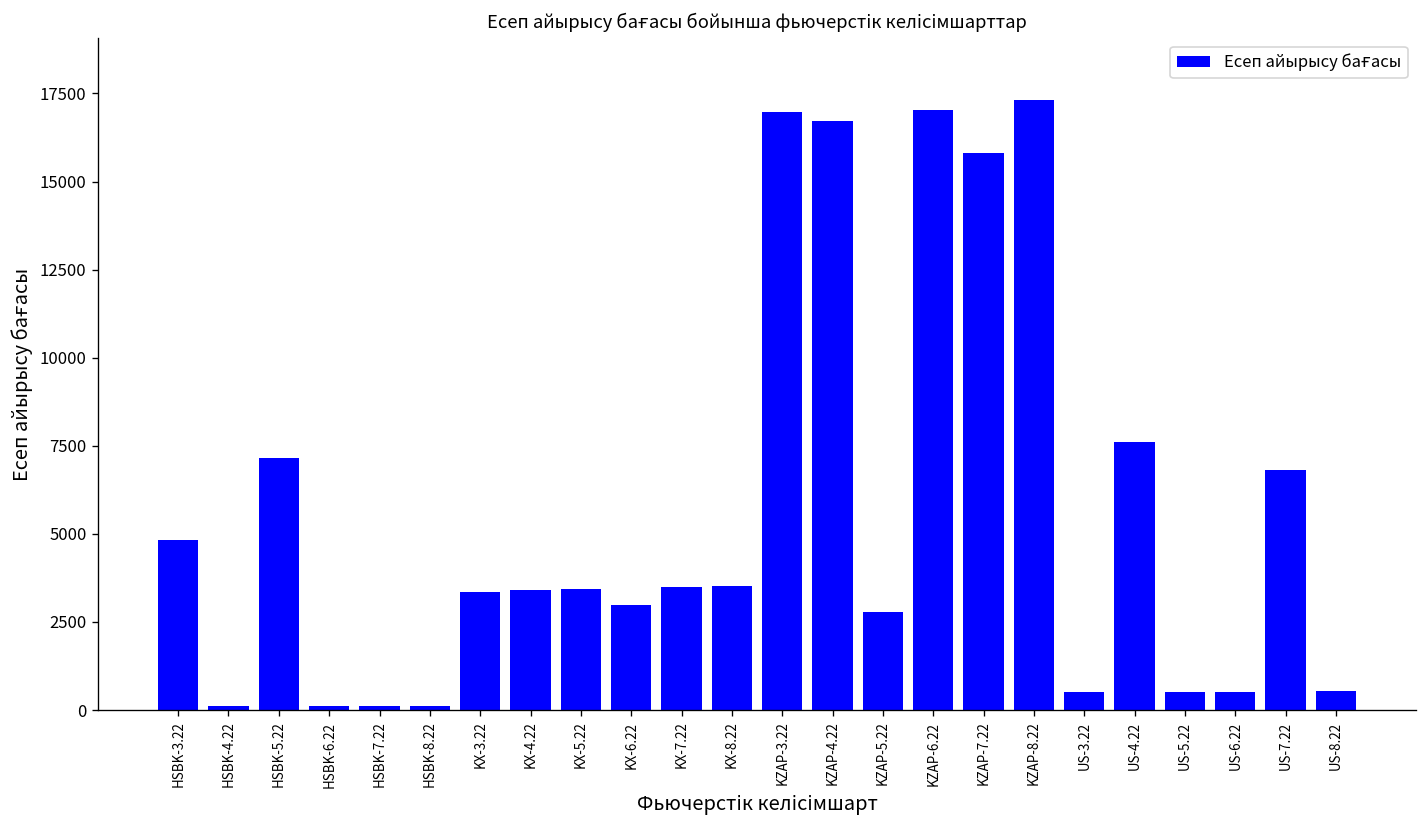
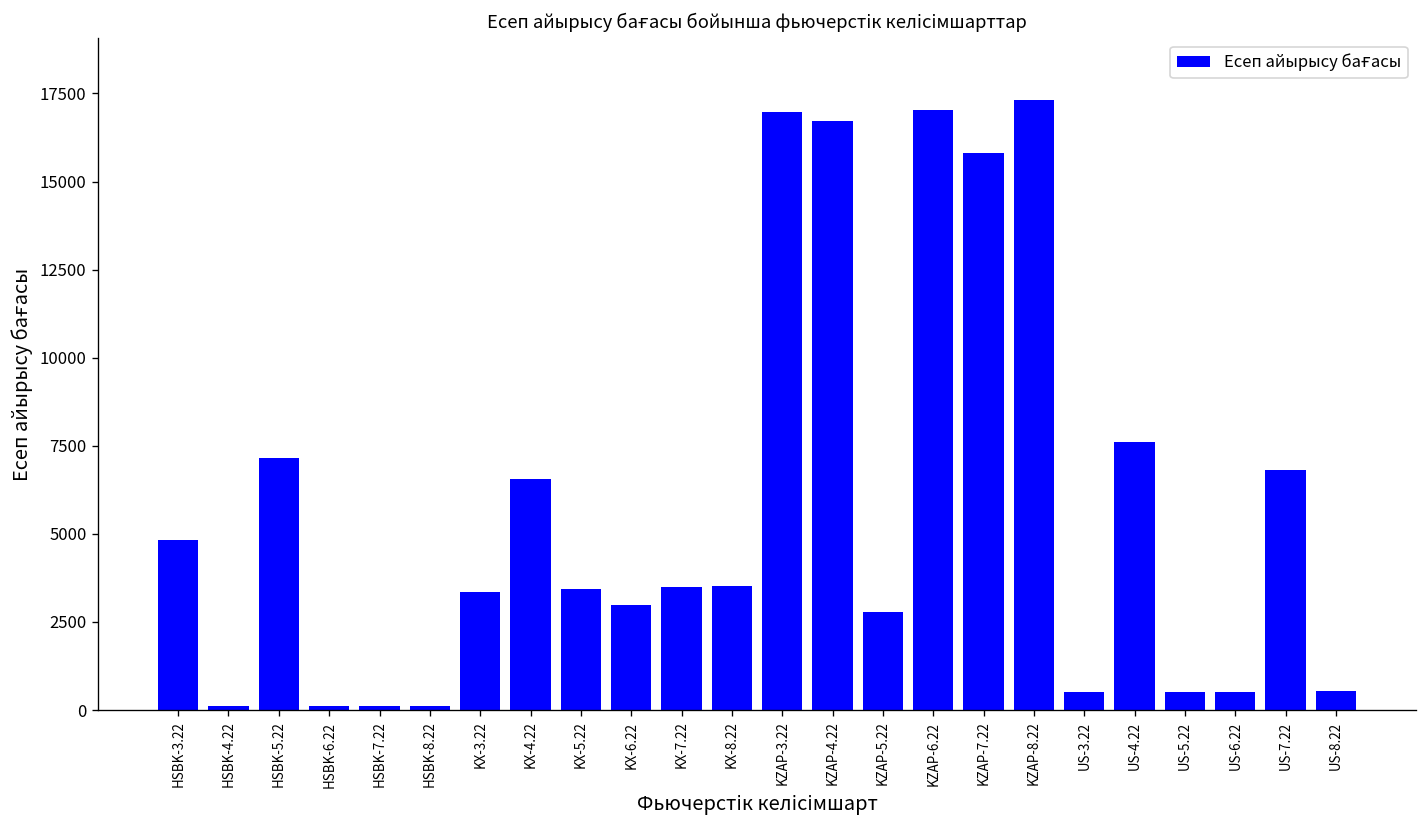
KX-4.22: 3400 -> 6500
